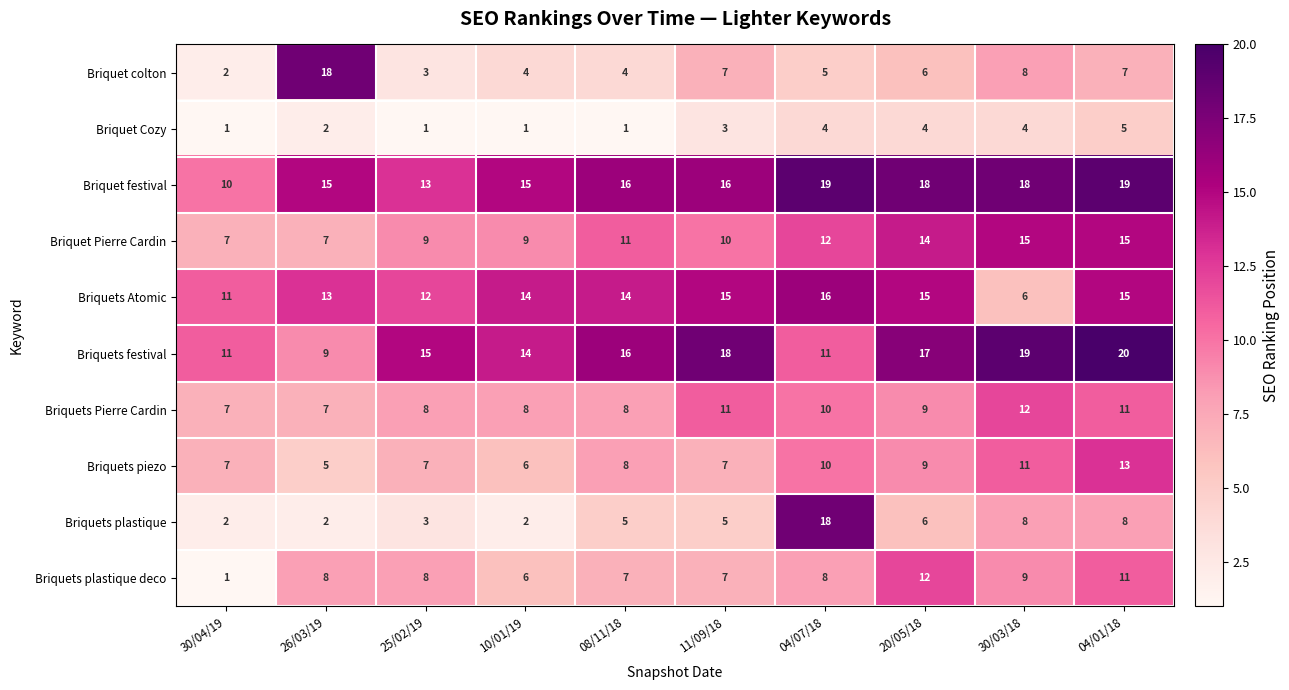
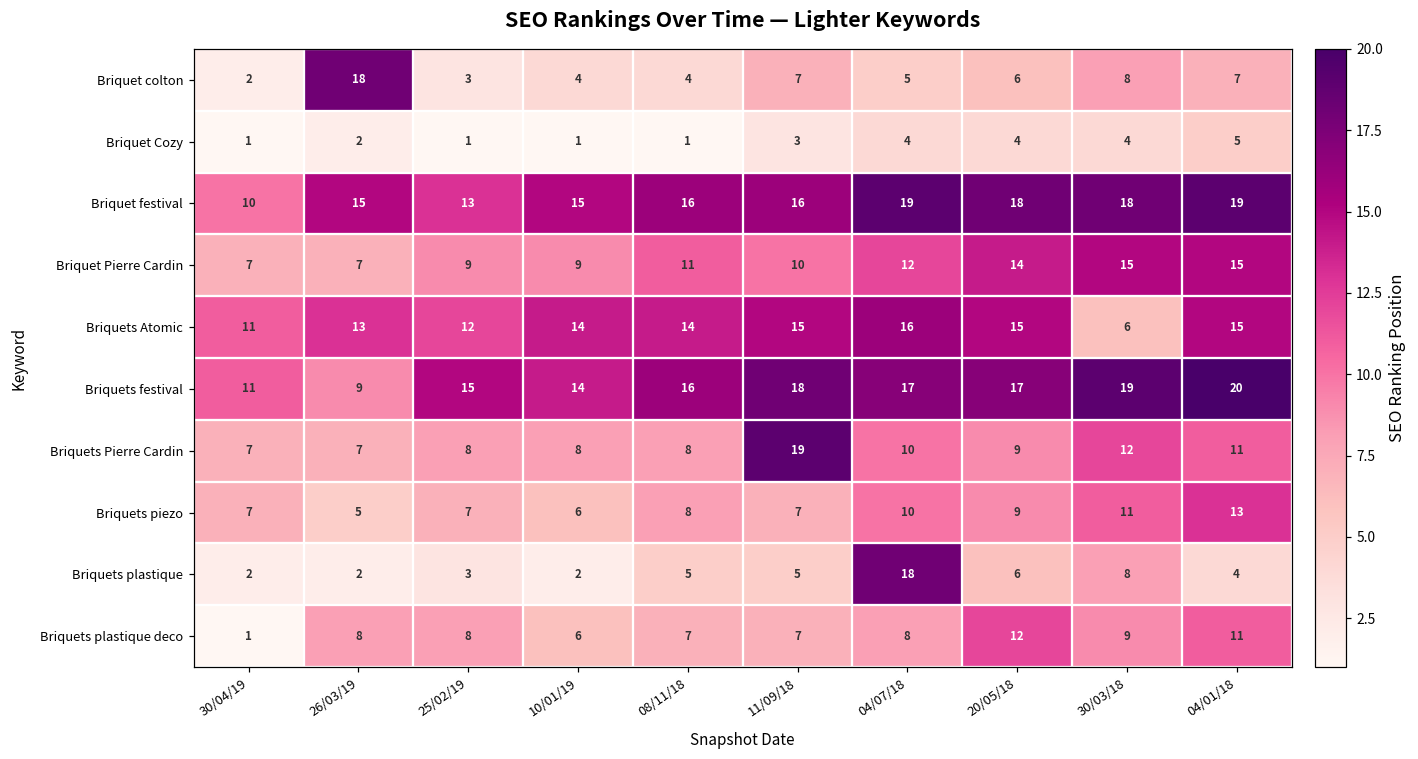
Briquets festival, 04/07/18: 11 -> 17
Briquets Pierre Cardin, 11/09/18: 11 -> 19
Briquets plastique, 04/01/18: 8 -> 4
